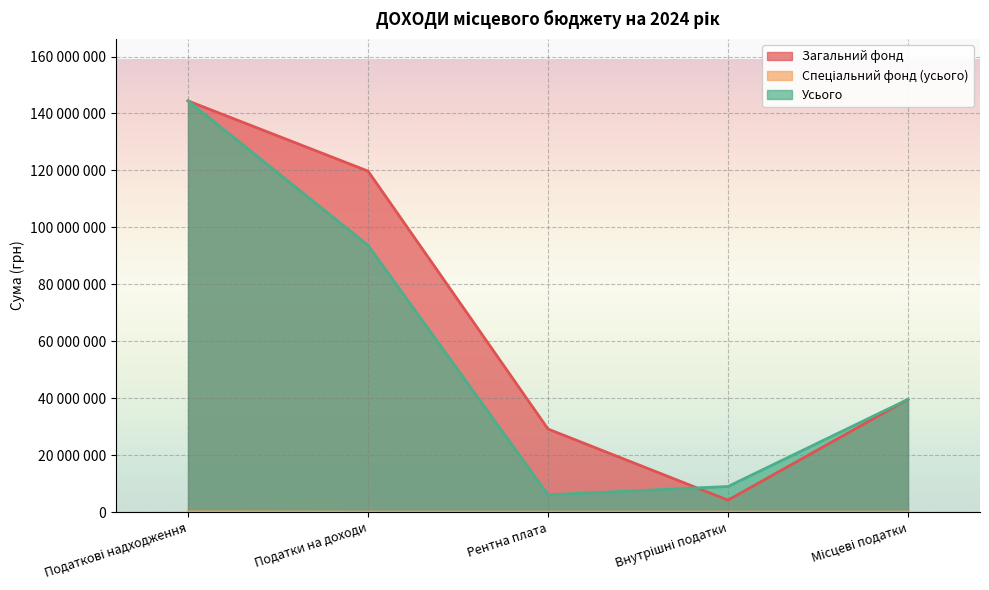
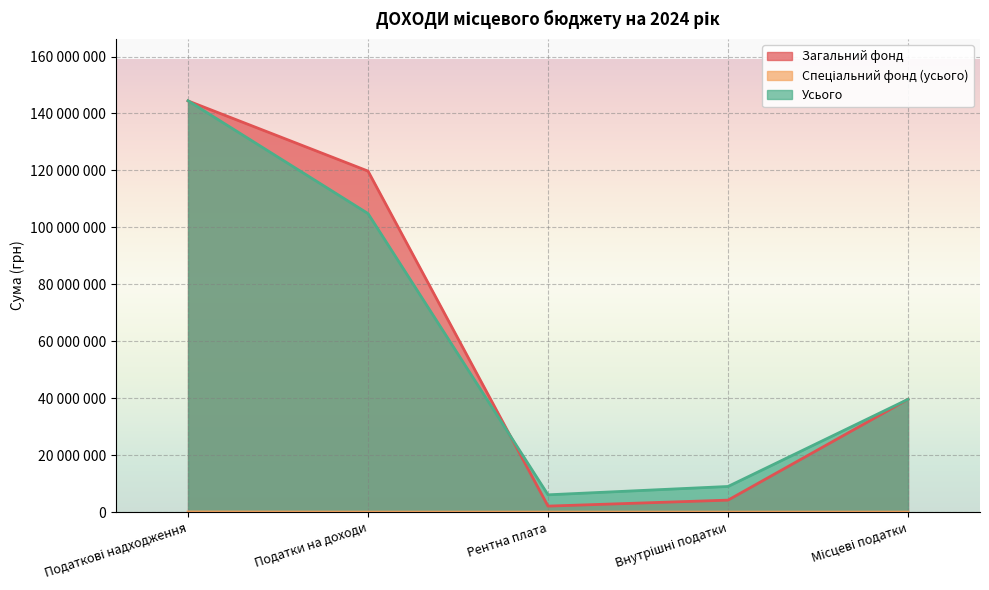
Усього, Податки на доходи: 94000000 -> 105000000
Загальний фонд, Рентна плата: 29000000 -> 2000000
